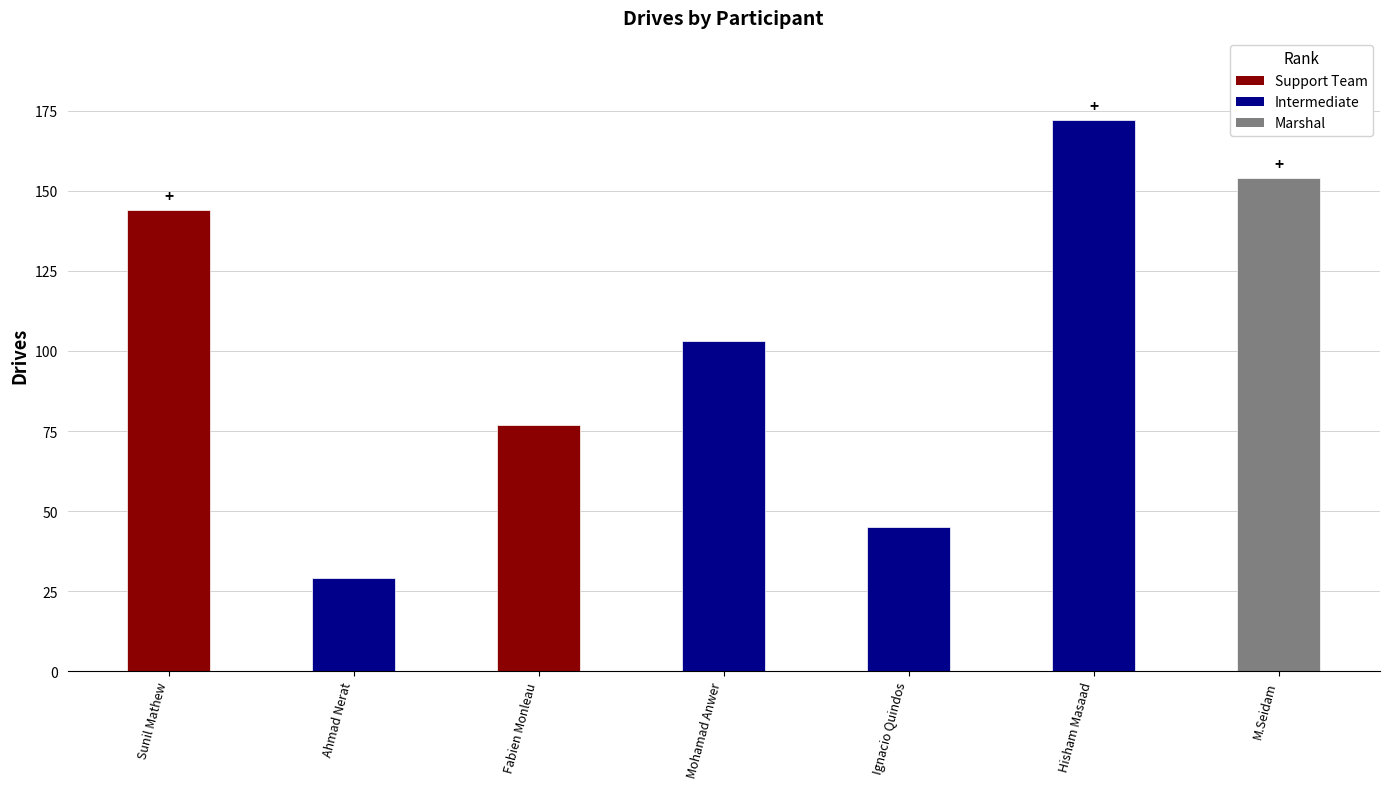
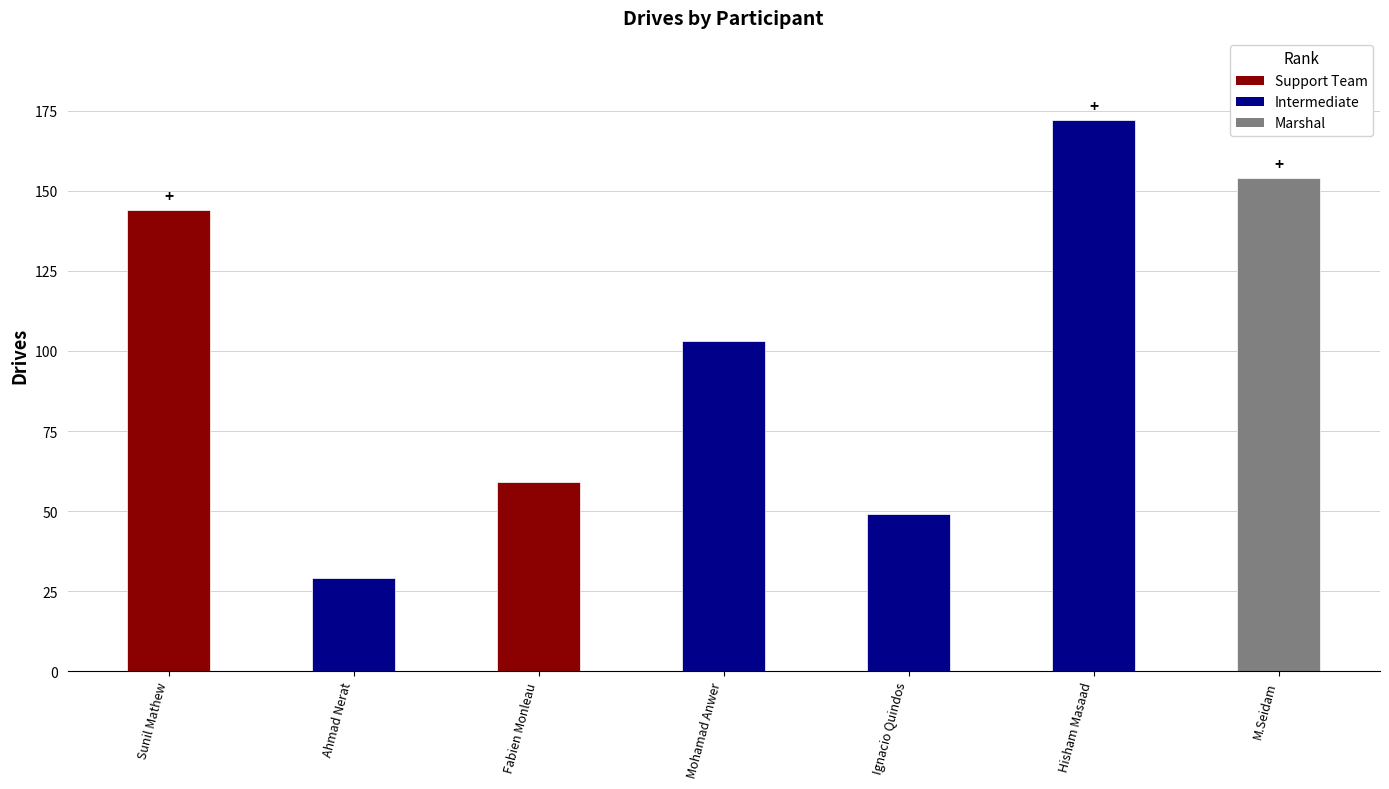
Fabien Monleau: 77 -> 59
Ignacio Quindos: 45 -> 49
